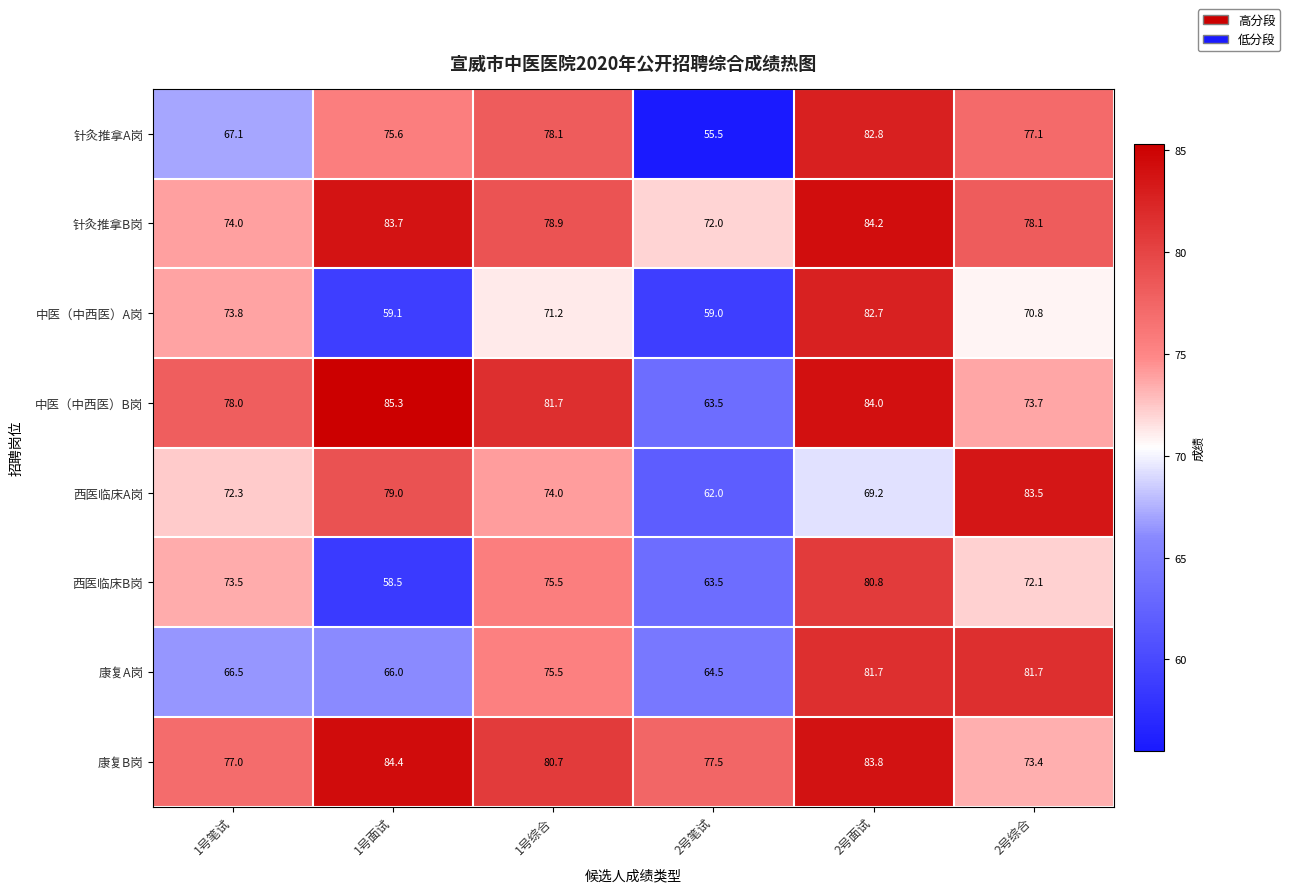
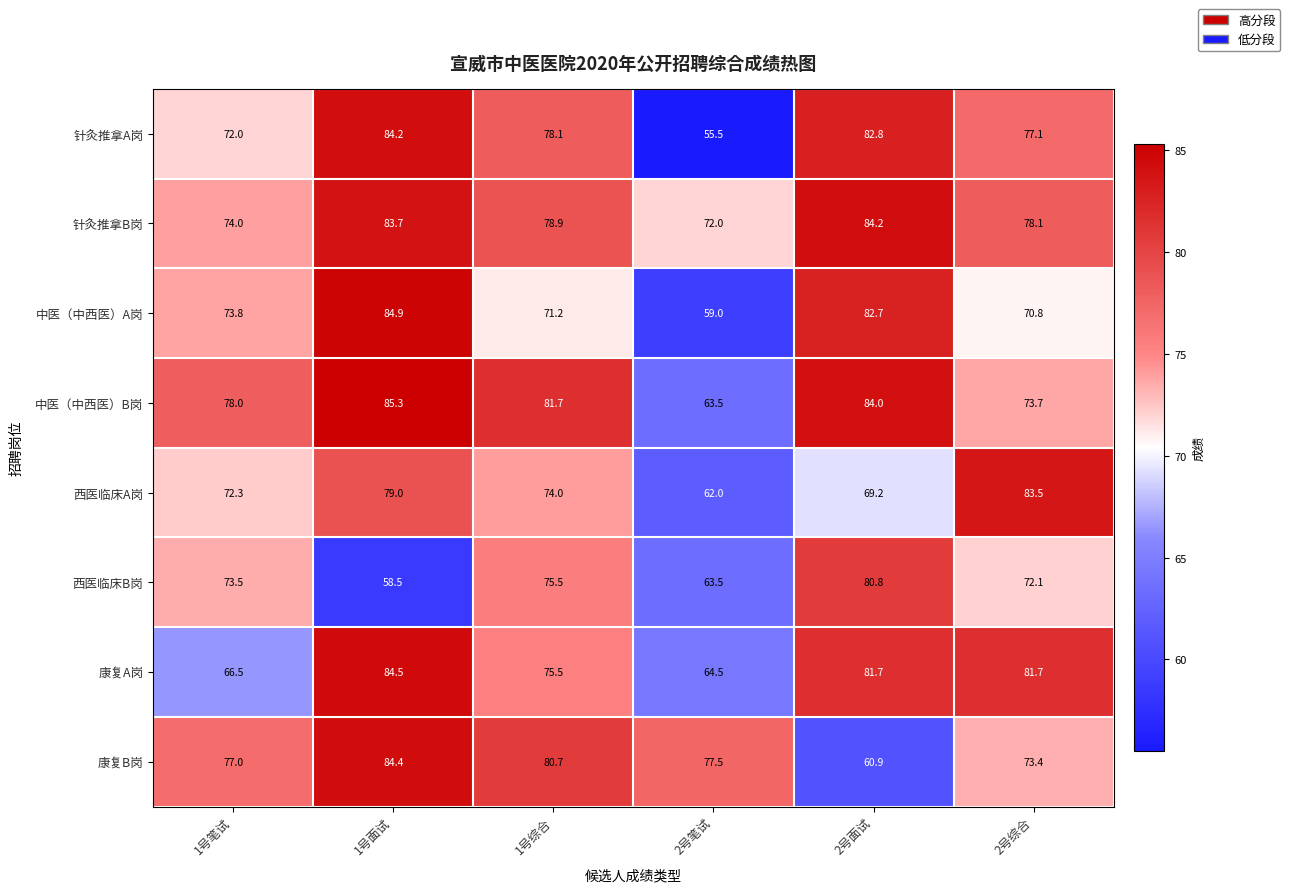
针灸推拿A岗, 1号笔试: 67.1 -> 72.0
针灸推拿A岗, 1号面试: 75.6 -> 84.2
中医（中西医）A岗, 1号面试: 59.1 -> 84.9
康复A岗, 1号面试: 66.0 -> 84.5
康复B岗, 2号面试: 83.8 -> 60.9
